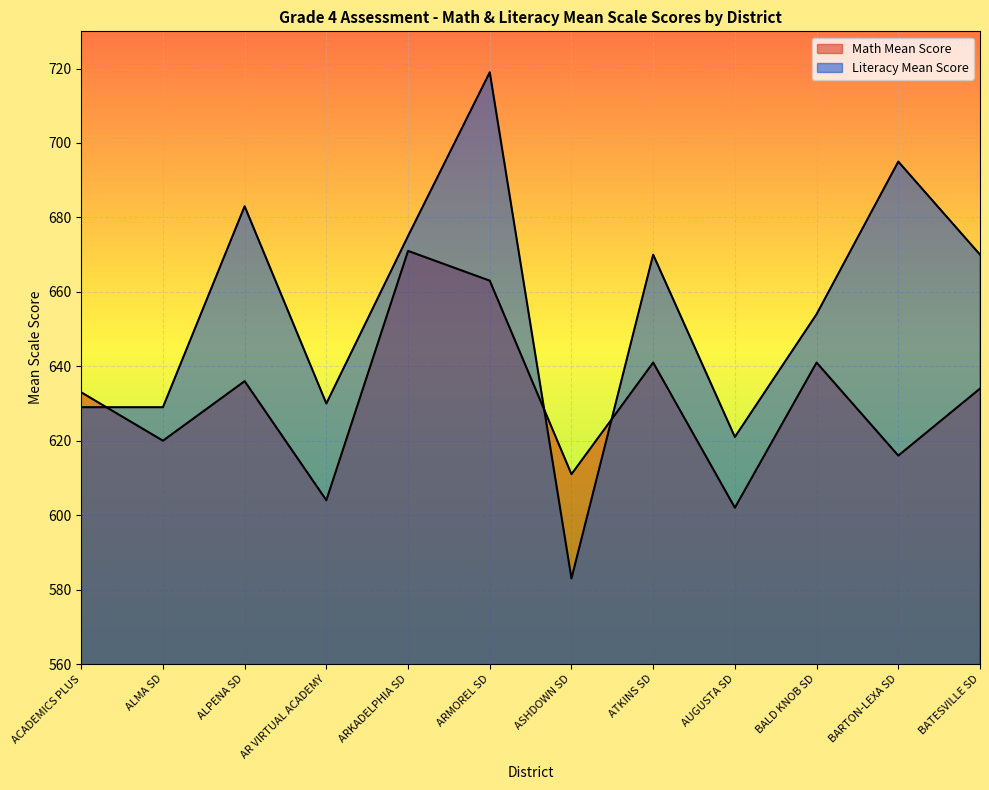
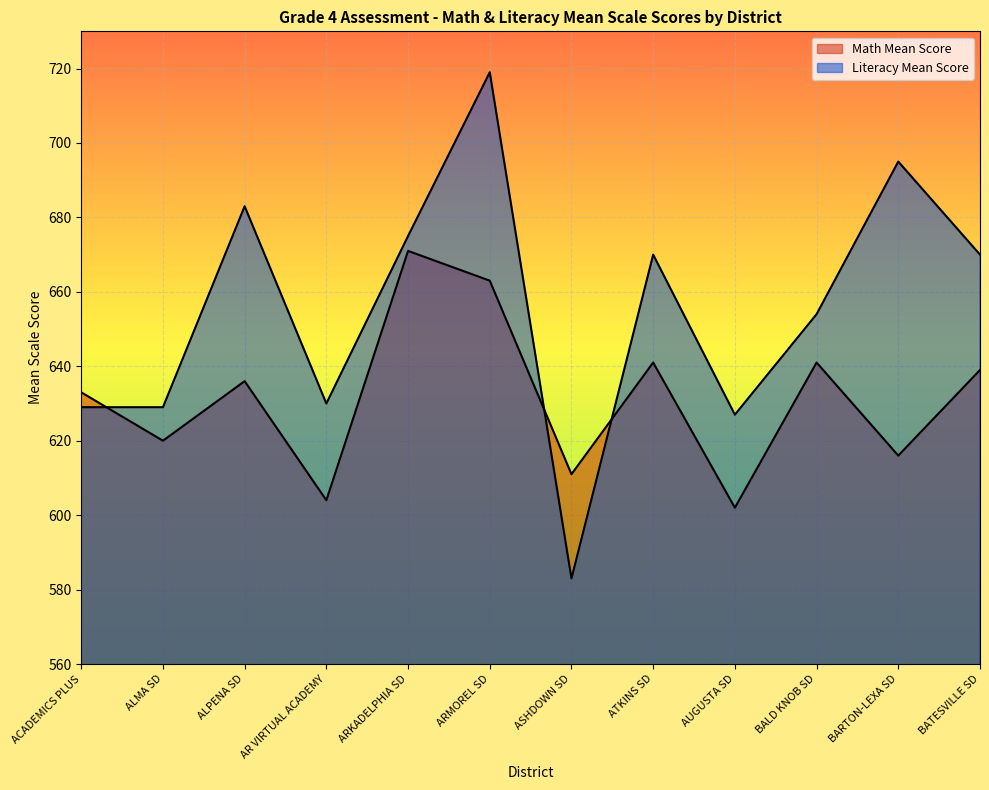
Literacy Mean Score, AUGUSTA SD: 621 -> 627
Math Mean Score, BATESVILLE SD: 634 -> 639
